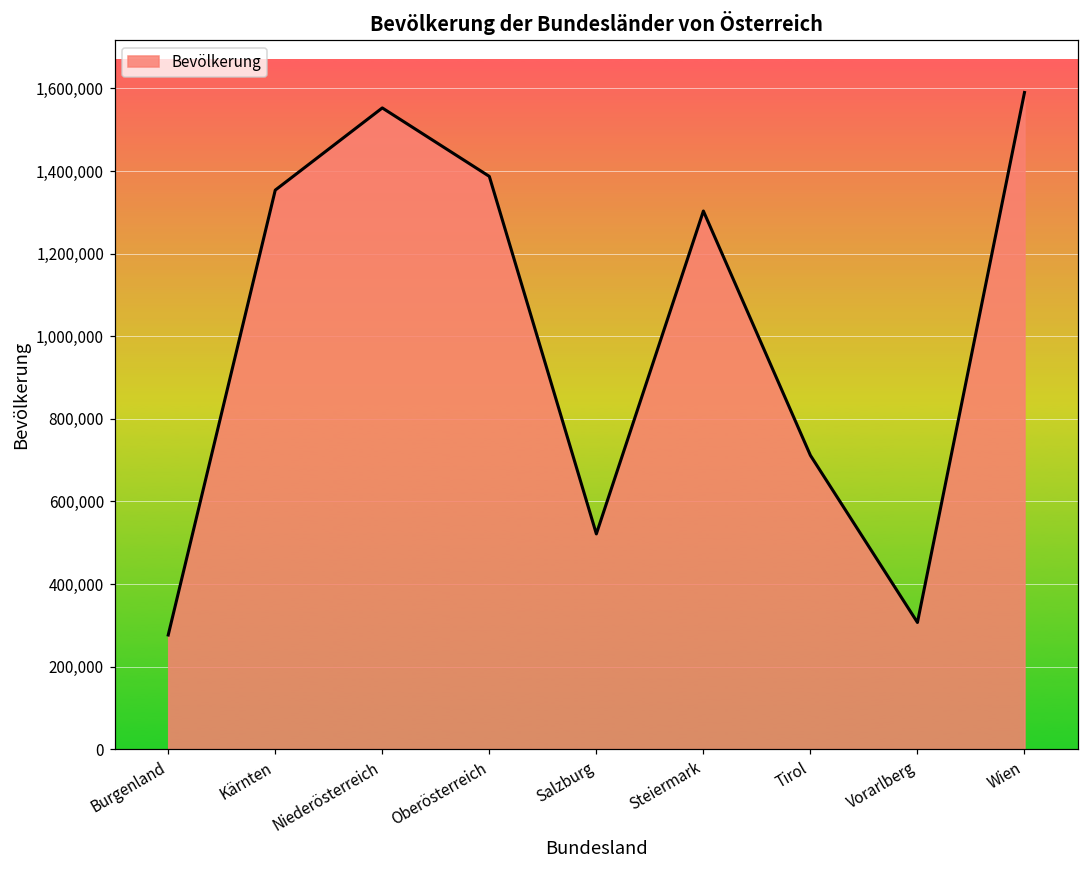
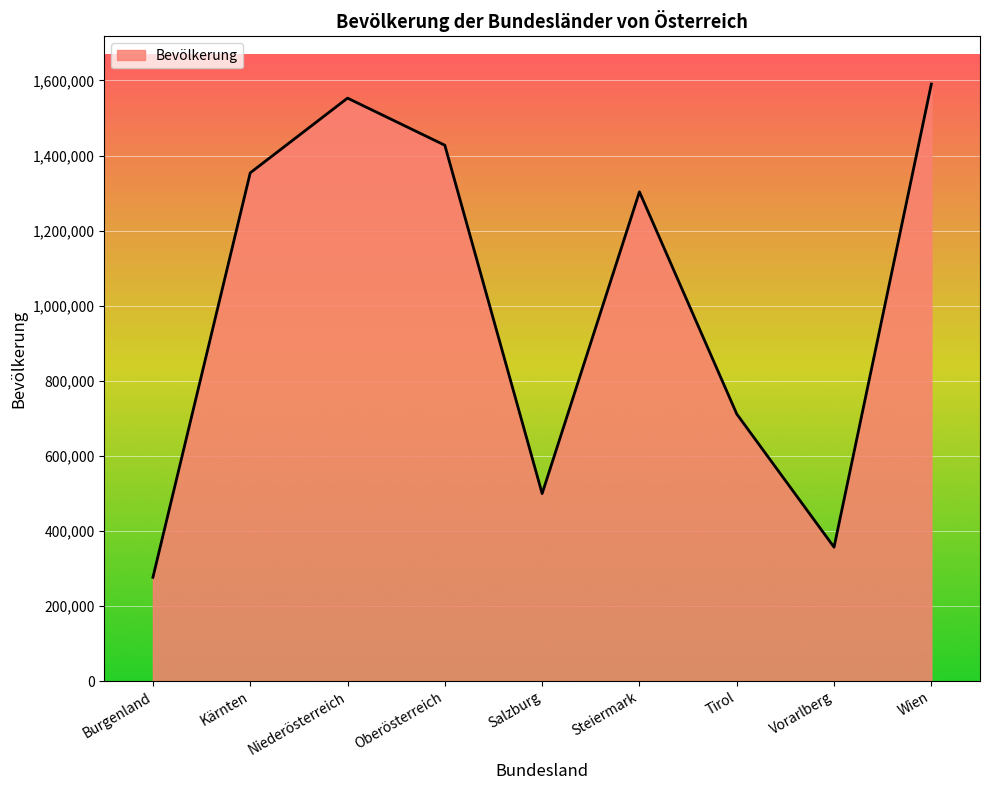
Oberösterreich: 1,390,000 -> 1,430,000
Salzburg: 520,000 -> 500,000
Vorarlberg: 310,000 -> 360,000
